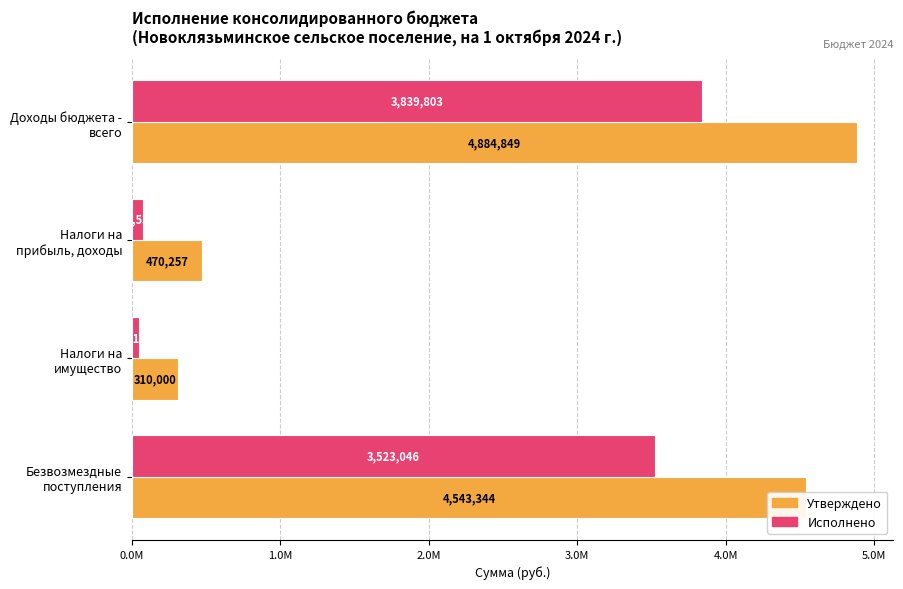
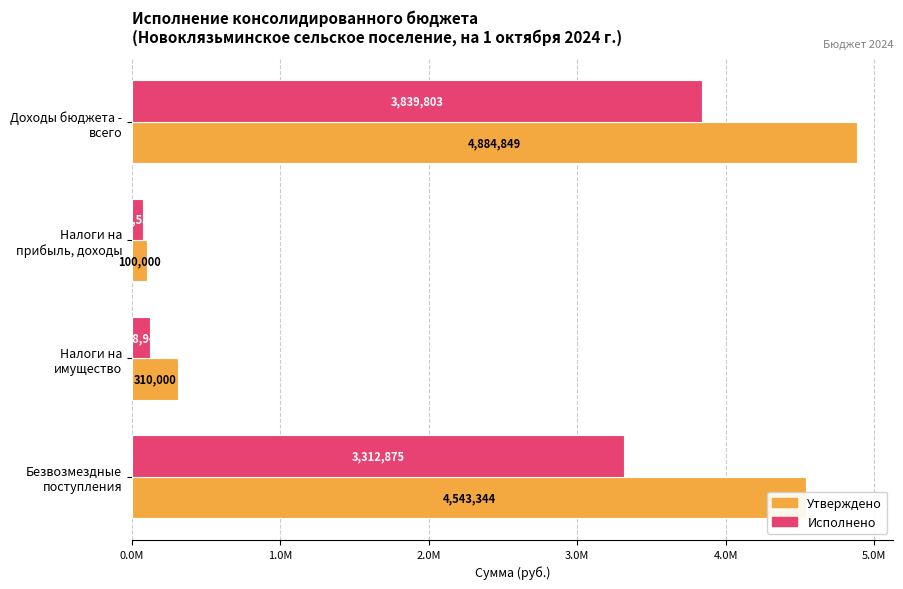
Утверждено, Налоги на прибыль, доходы: 470,257 -> 100,000
Исполнено, Налоги на имущество: 50000 -> 120000
Исполнено, Безвозмездные поступления: 3,523,046 -> 3,312,875
